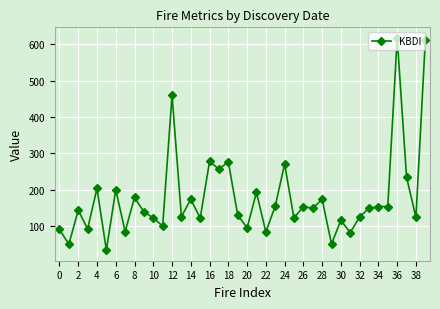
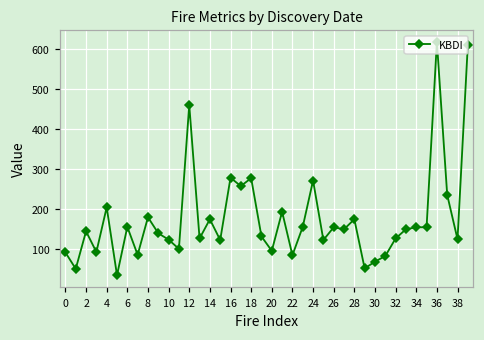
6: 200 -> 160
30: 120 -> 70
